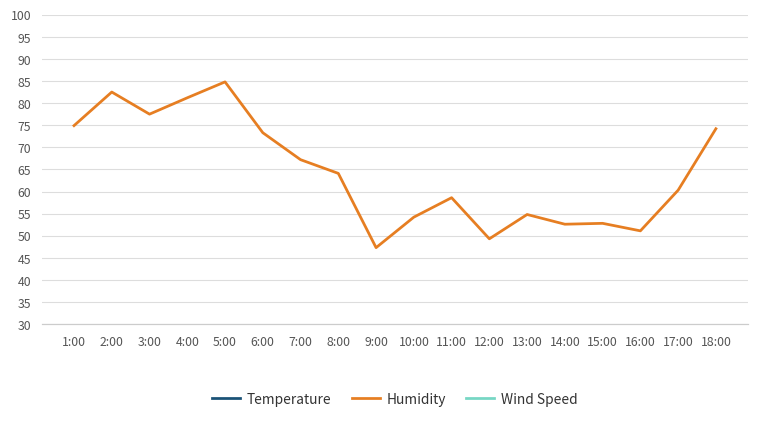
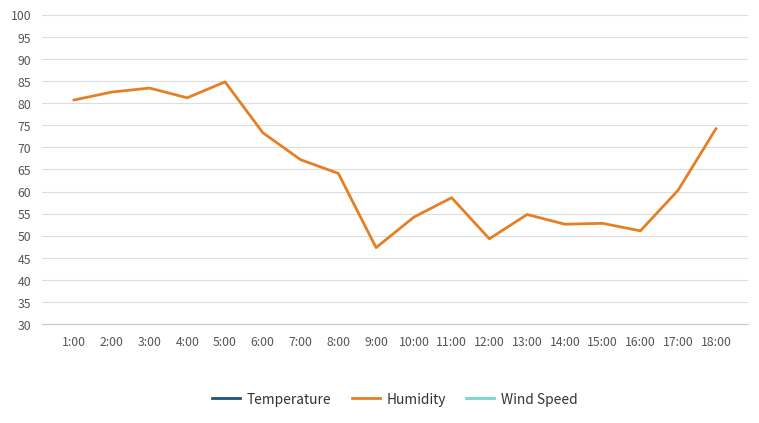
Humidity, 1:00: 75 -> 81
Humidity, 3:00: 78 -> 83
